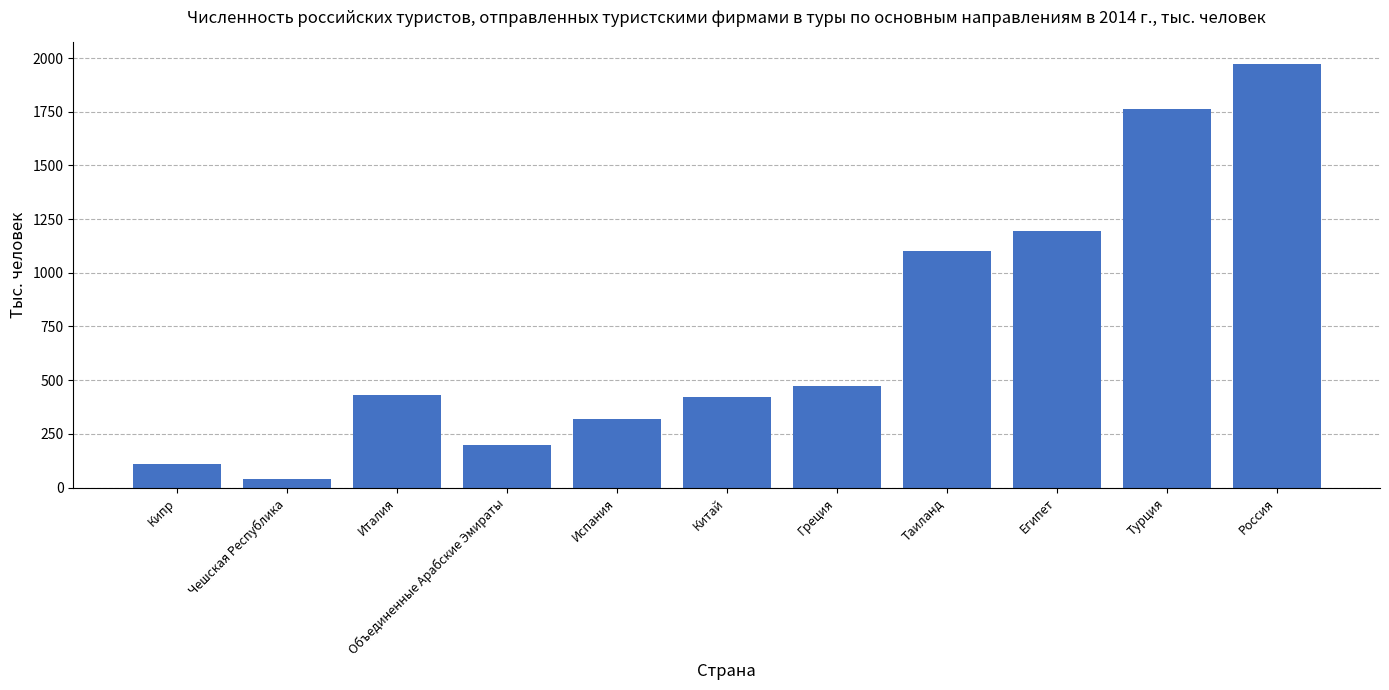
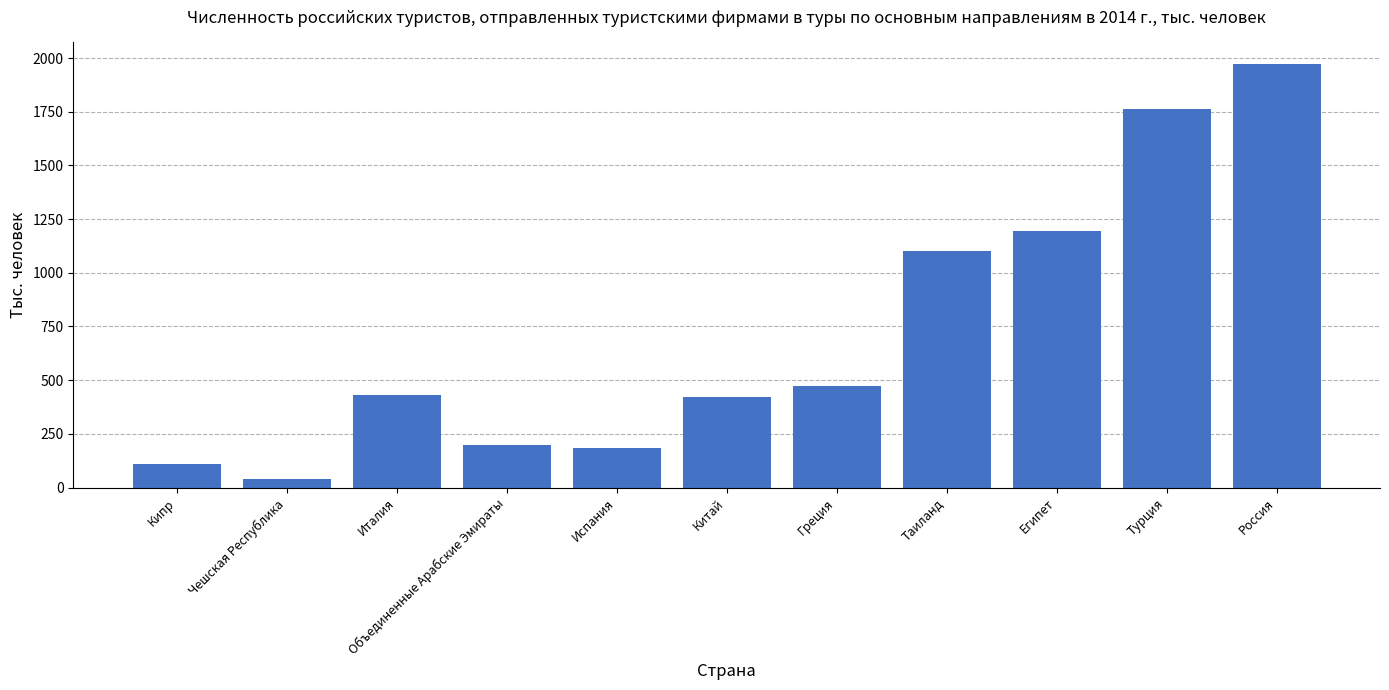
Испания: 320 -> 180
